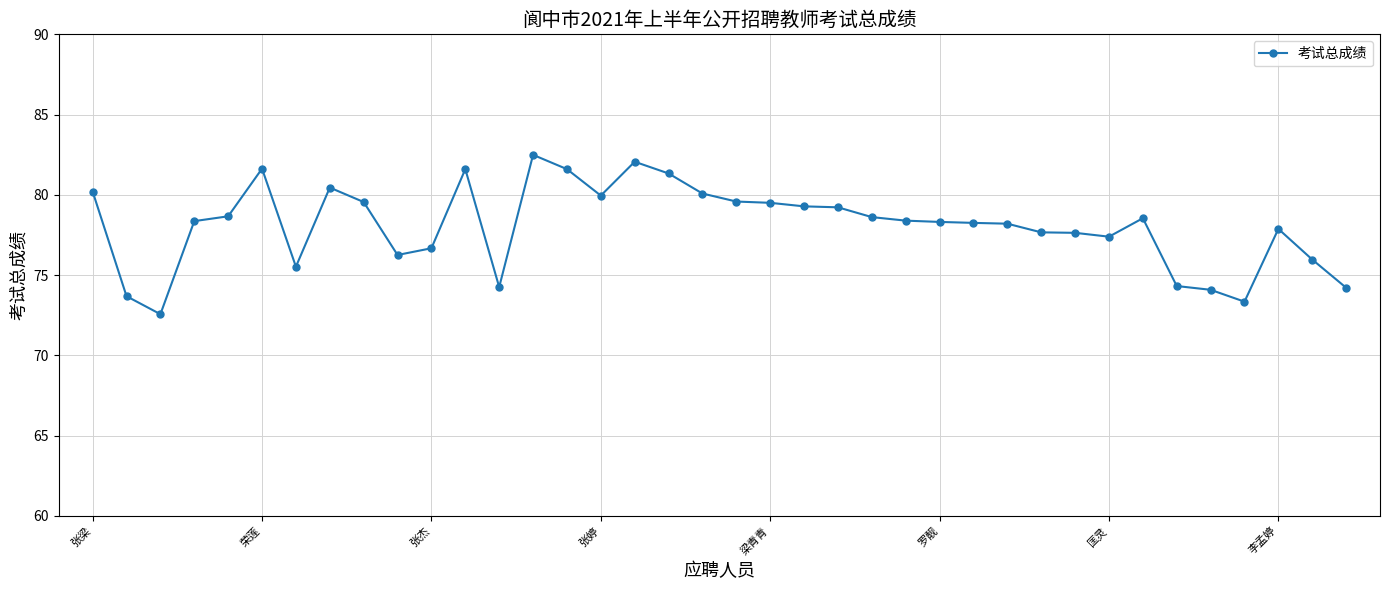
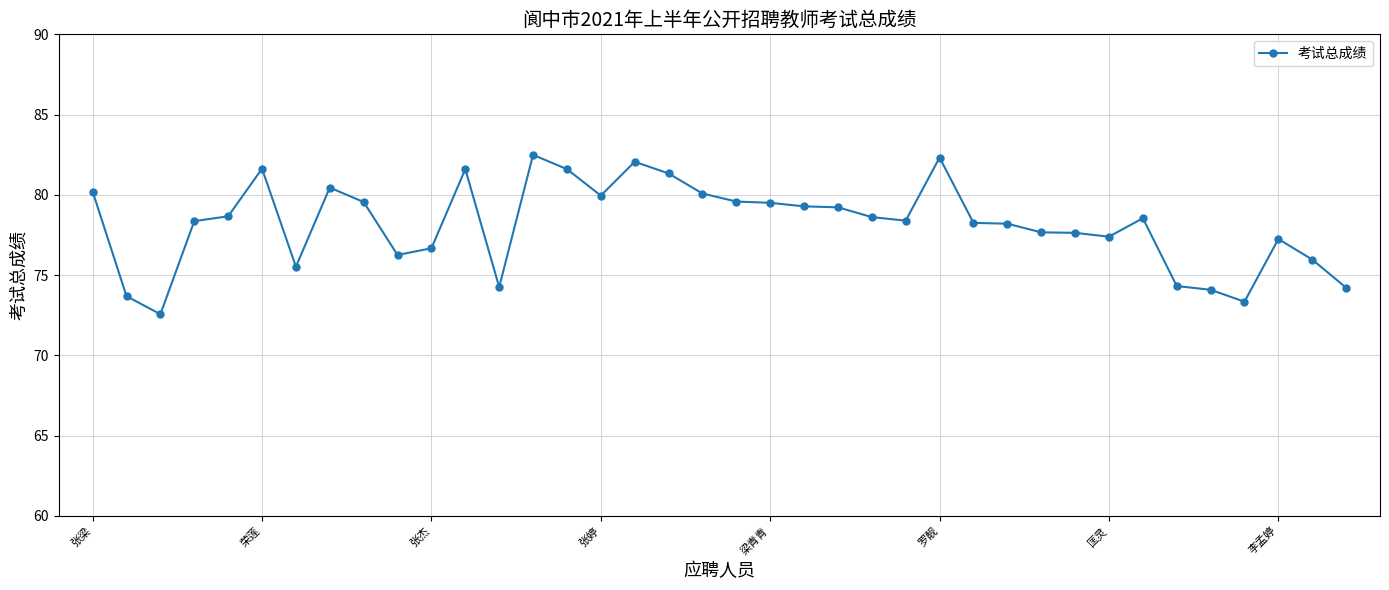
罗靓: 78.3 -> 82.3
李孟婷: 77.9 -> 77.2
